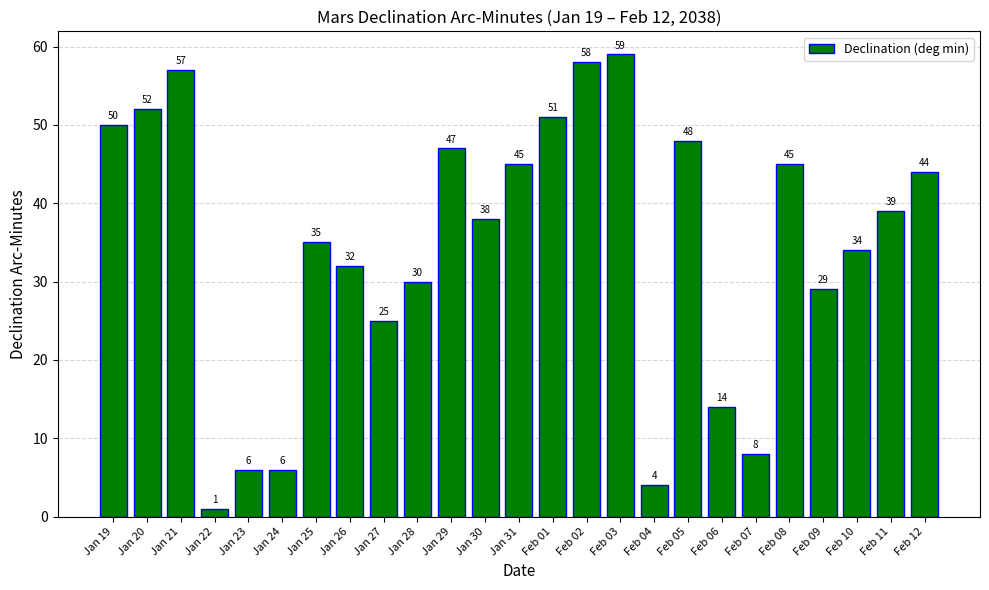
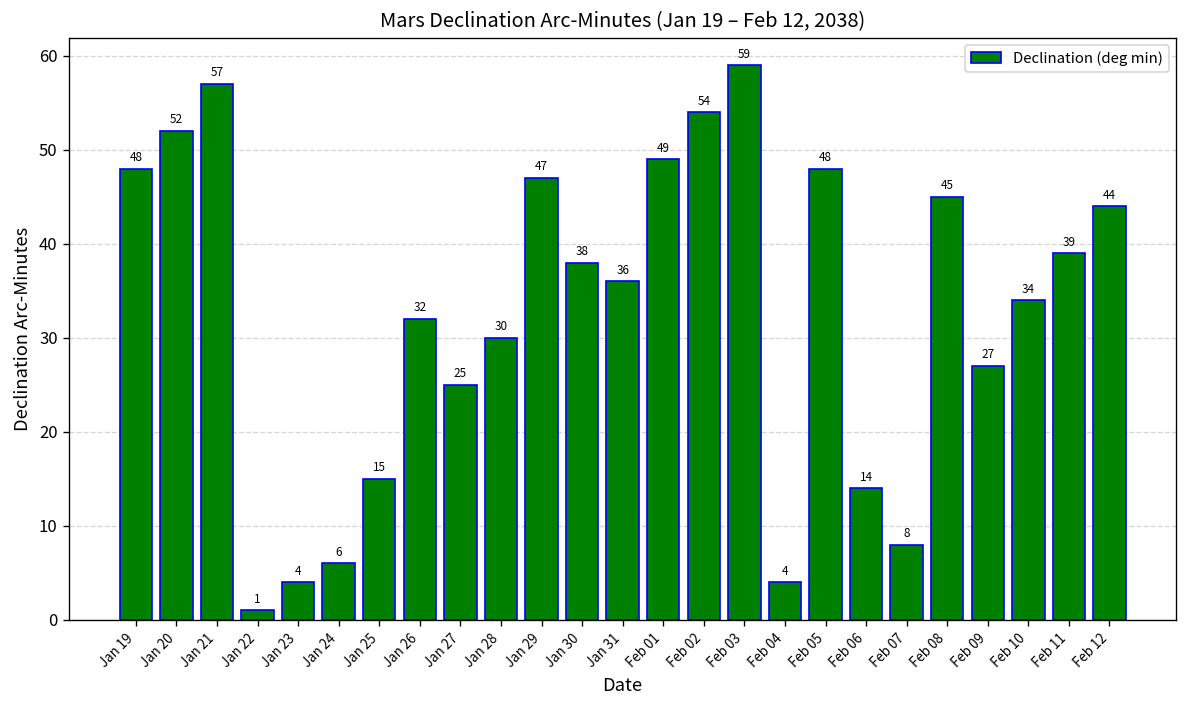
Jan 19: 50 -> 48
Jan 23: 6 -> 4
Jan 25: 35 -> 15
Jan 31: 45 -> 36
Feb 01: 51 -> 49
Feb 02: 58 -> 54
Feb 09: 29 -> 27
